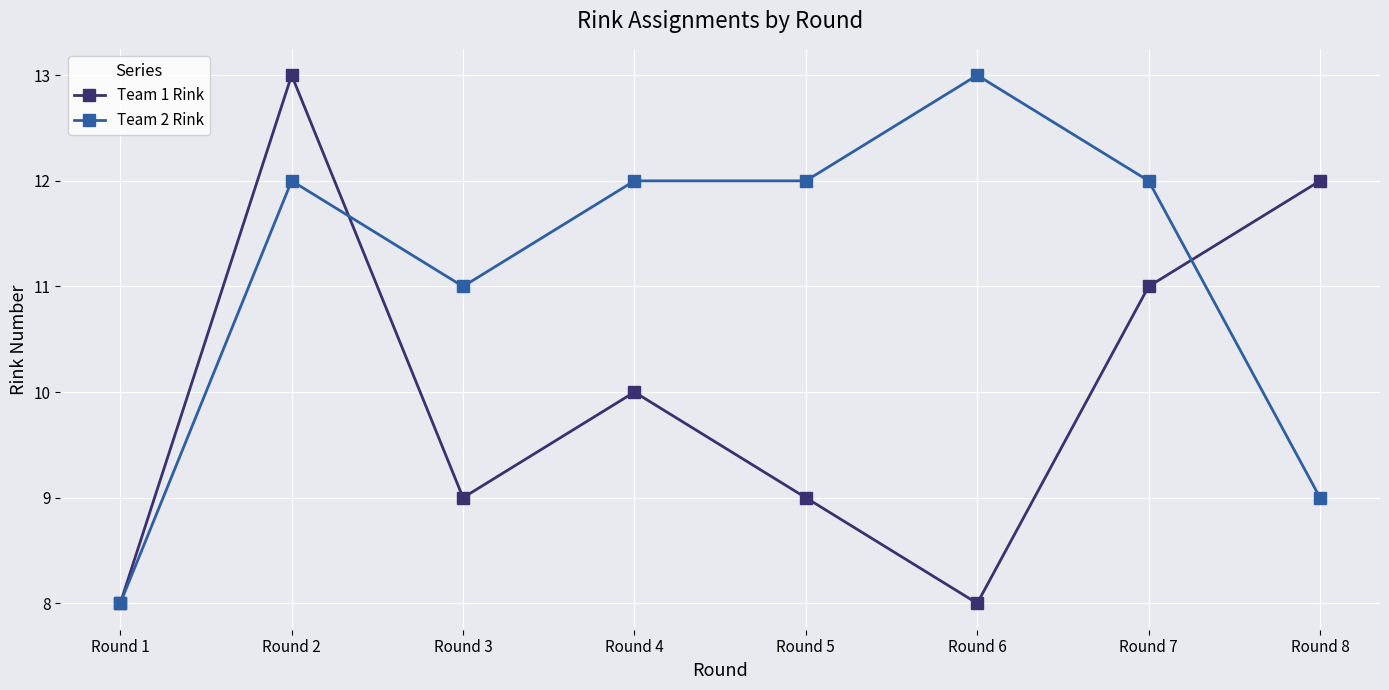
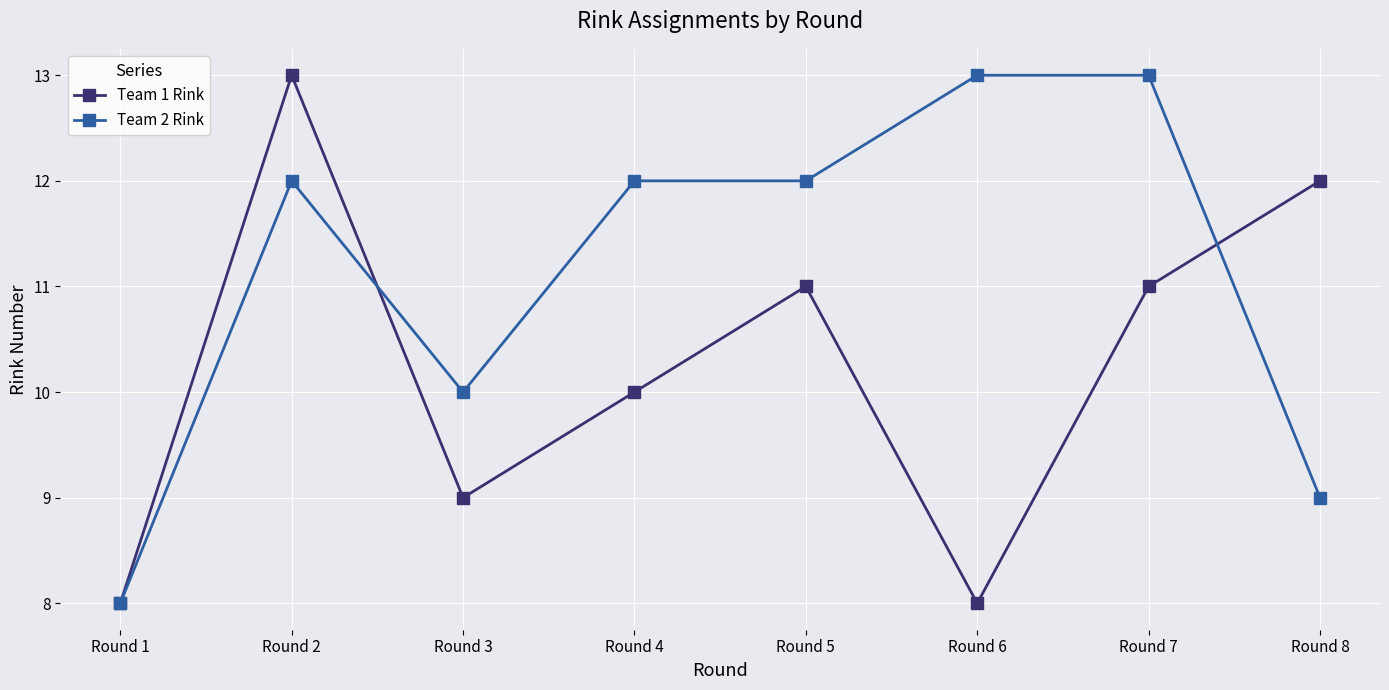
Team 2 Rink, Round 3: 11 -> 10
Team 1 Rink, Round 5: 9 -> 11
Team 2 Rink, Round 7: 12 -> 13
